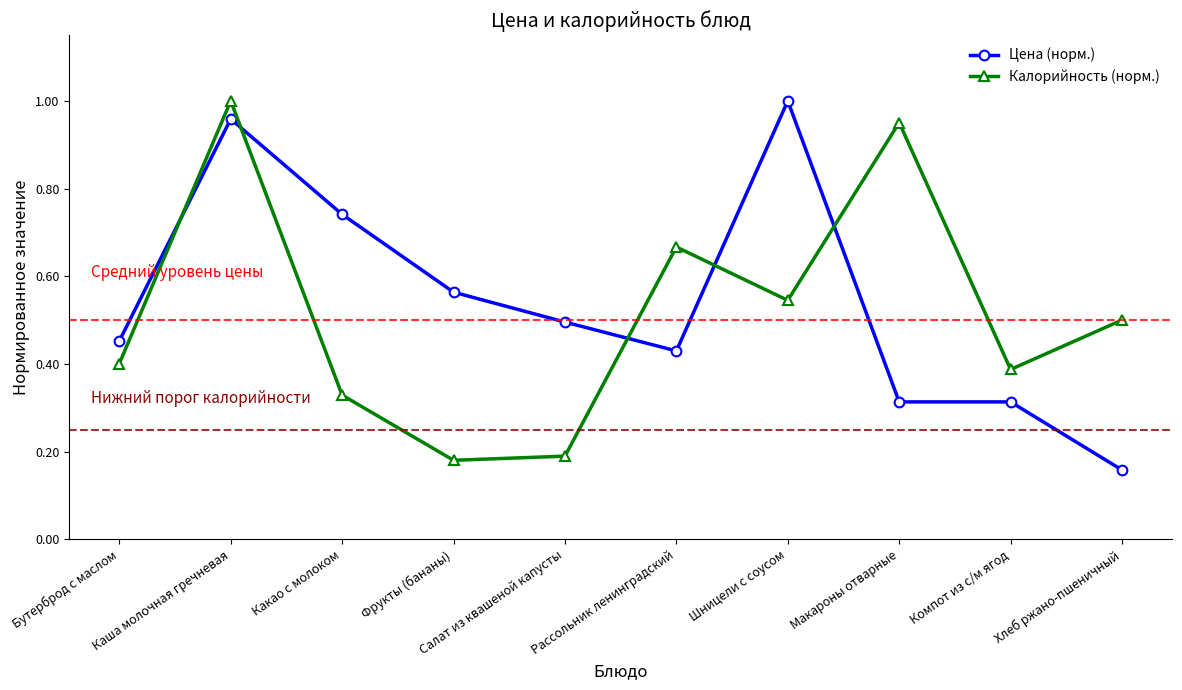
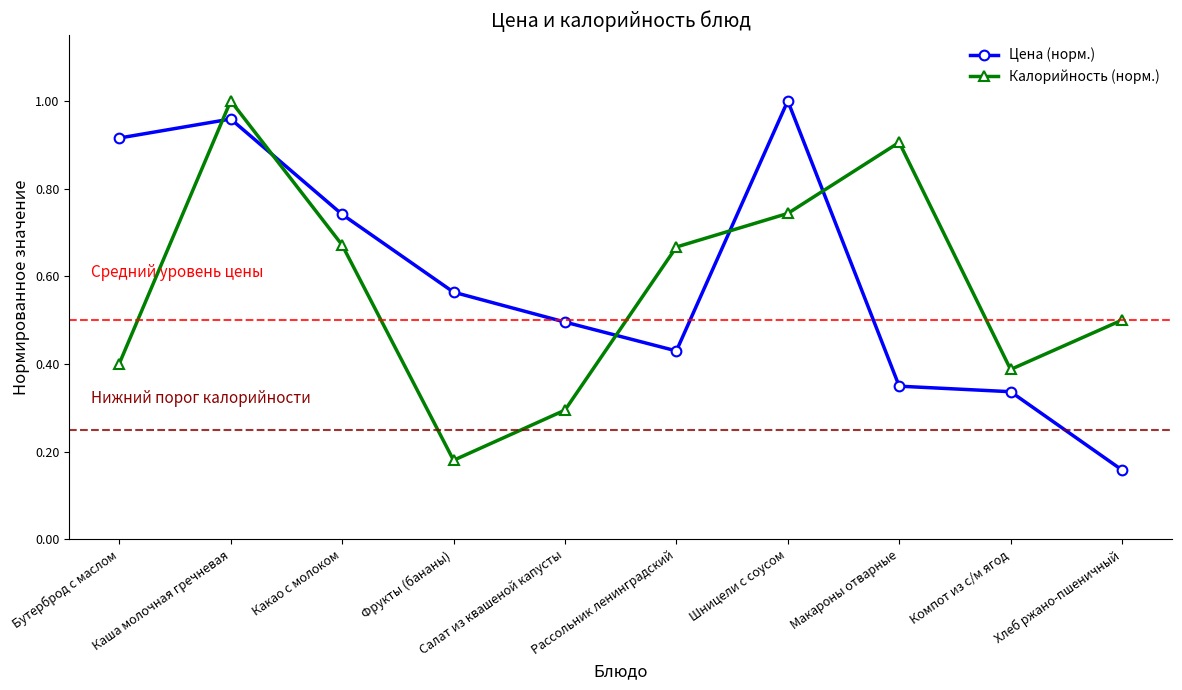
Цена (норм.), Бутерброд с маслом: 0.45 -> 0.92
Калорийность (норм.), Какао с молоком: 0.33 -> 0.67
Калорийность (норм.), Салат из квашеной капусты: 0.19 -> 0.29
Калорийность (норм.), Шницели с соусом: 0.55 -> 0.74
Цена (норм.), Макароны отварные: 0.31 -> 0.35
Калорийность (норм.), Макароны отварные: 0.95 -> 0.91
Цена (норм.), Компот из с/м ягод: 0.31 -> 0.34
